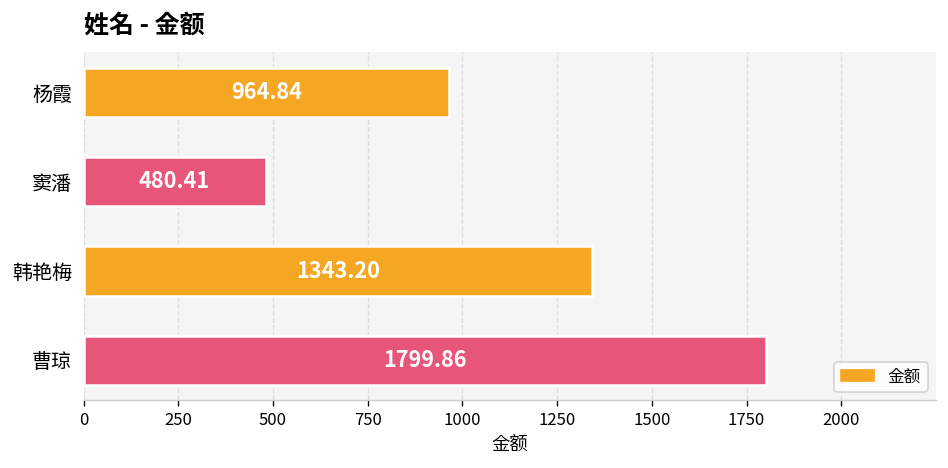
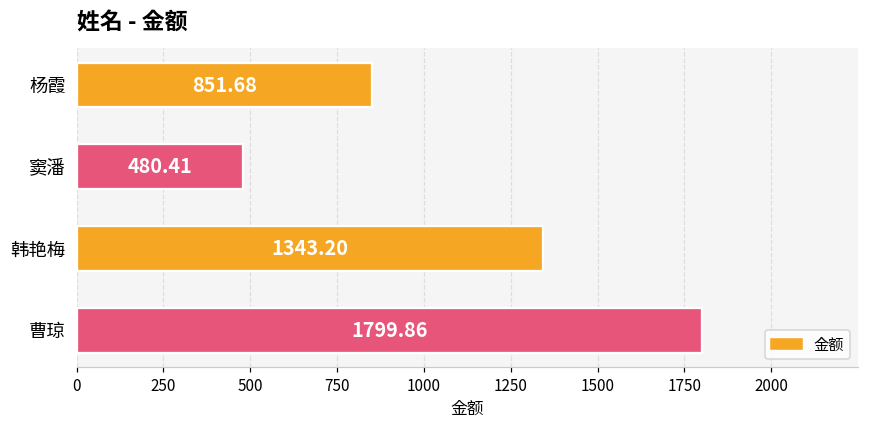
杨霞: 964.84 -> 851.68
